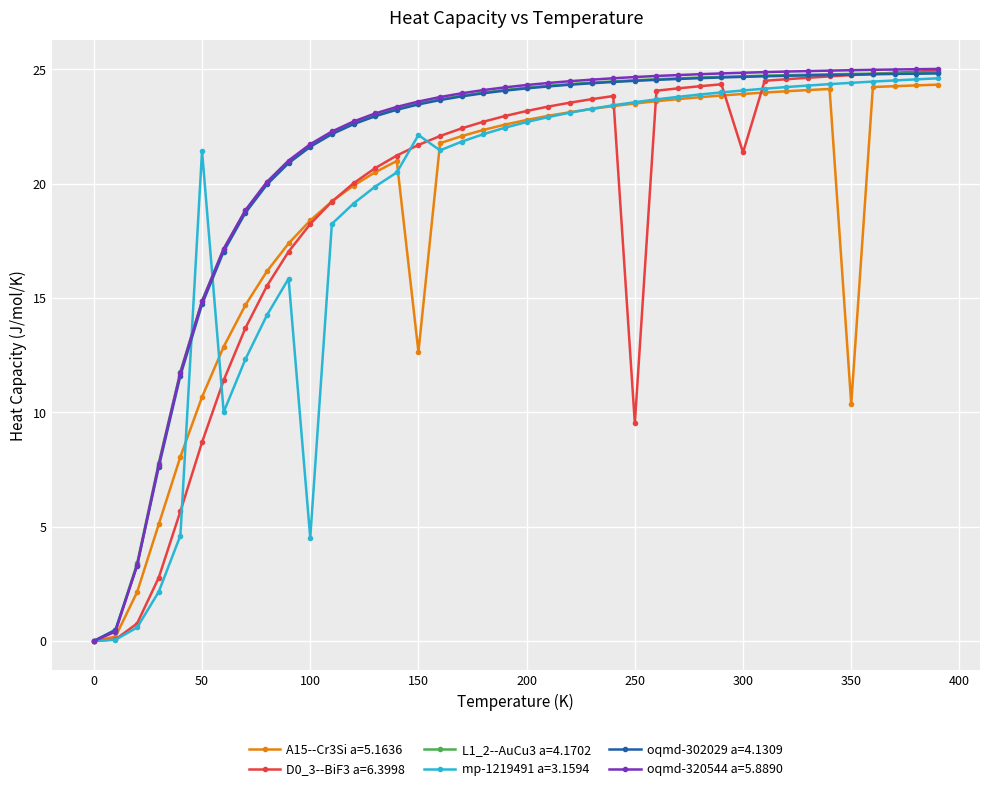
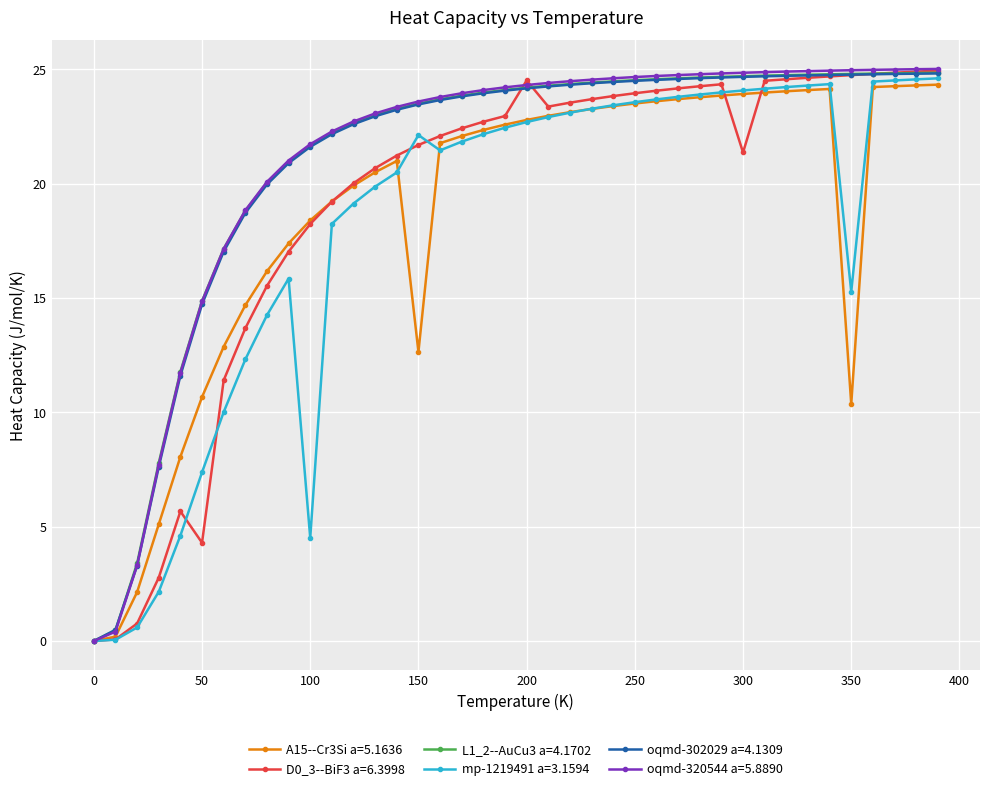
D0_3--BiF3 a=6.3998, 50: 8.7 -> 4.3
mp-1219491 a=3.1594, 50: 21.4 -> 7.4
D0_3--BiF3 a=6.3998, 200: 23.2 -> 24.5
D0_3--BiF3 a=6.3998, 250: 9.5 -> 24.0
mp-1219491 a=3.1594, 350: 24.4 -> 15.3
